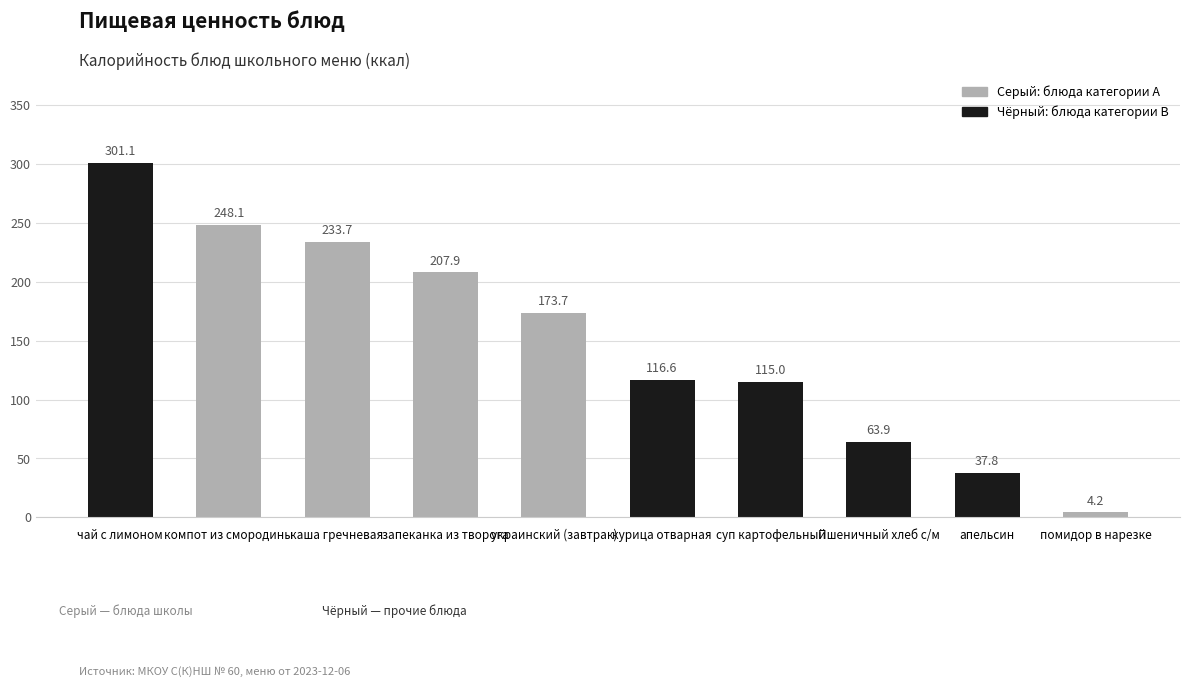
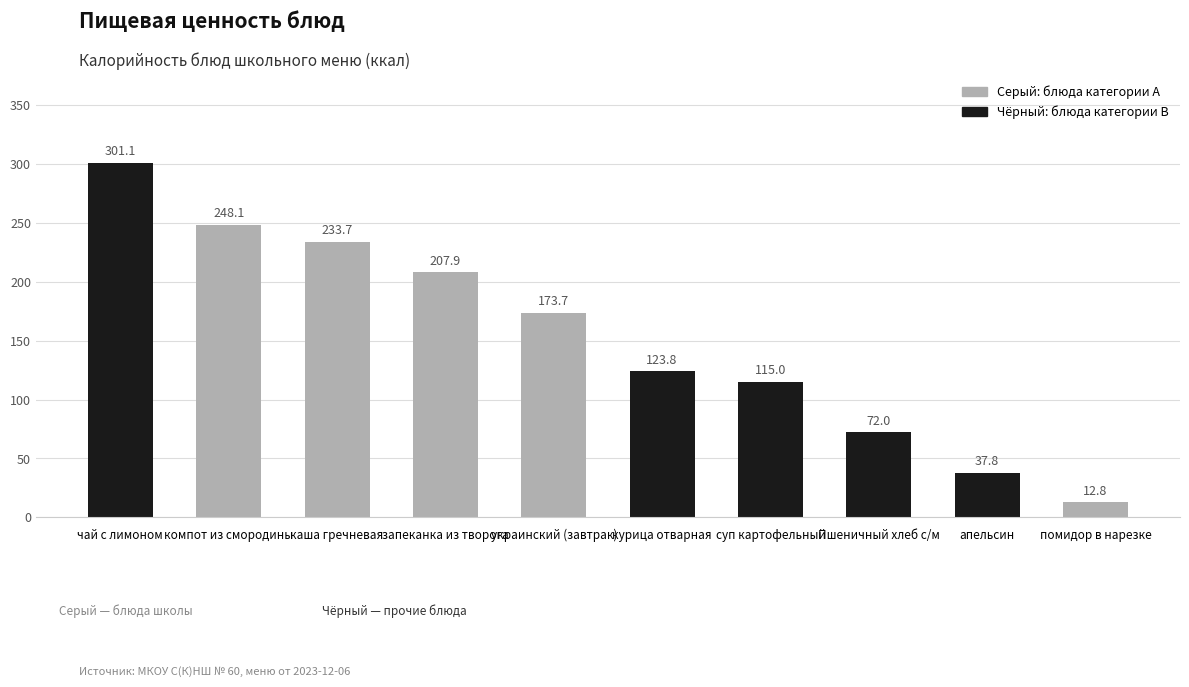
курица отварная: 116.6 -> 123.8
Пшеничный хлеб с/м: 63.9 -> 72.0
помидор в нарезке: 4.2 -> 12.8
